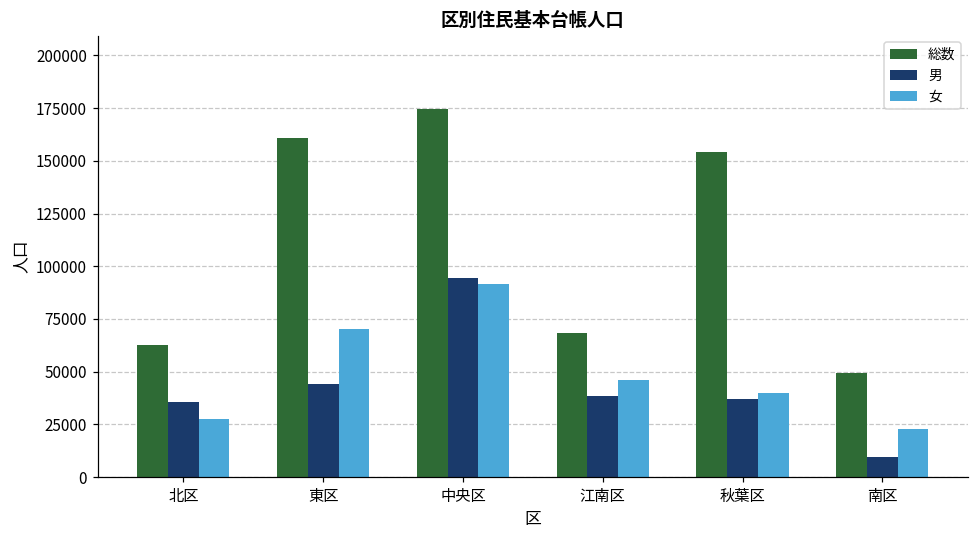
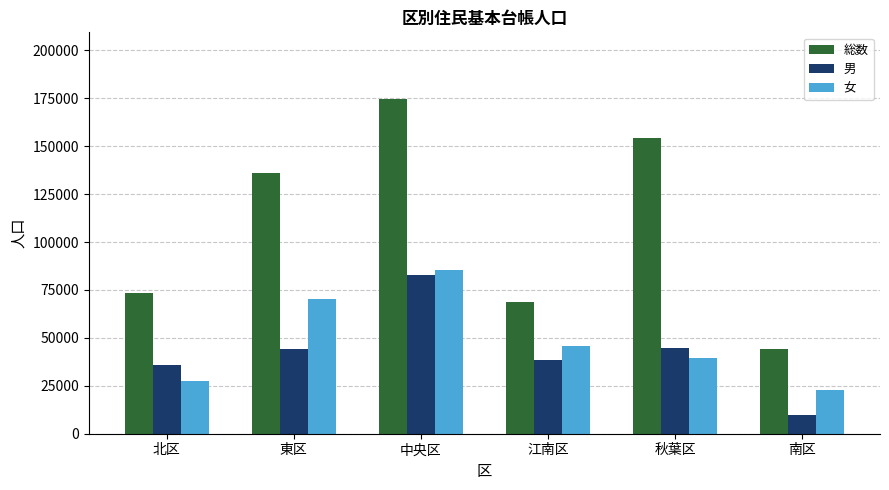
総数, 北区: 63000 -> 73000
総数, 東区: 161000 -> 136000
男, 中央区: 95000 -> 83000
女, 中央区: 92000 -> 85000
男, 秋葉区: 37000 -> 45000
総数, 南区: 50000 -> 44000
